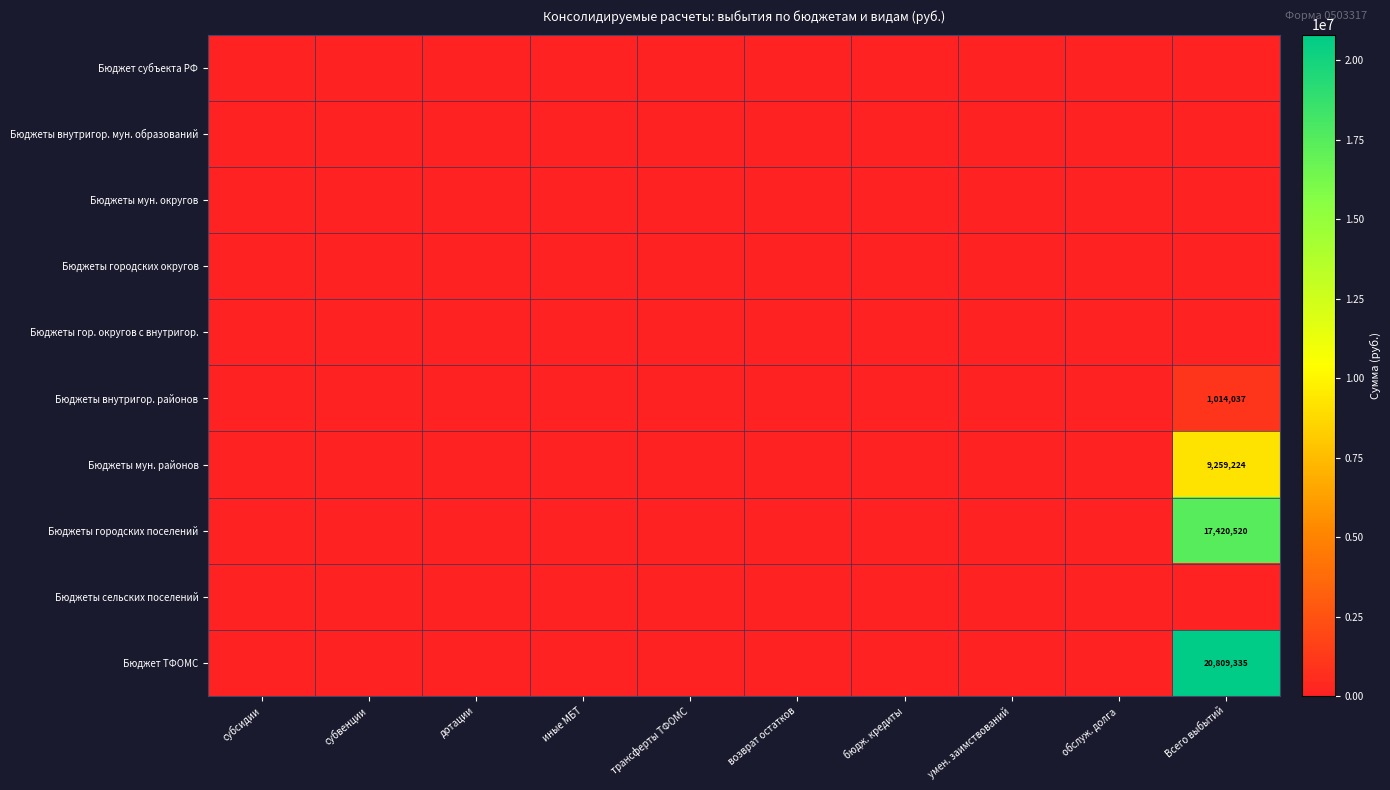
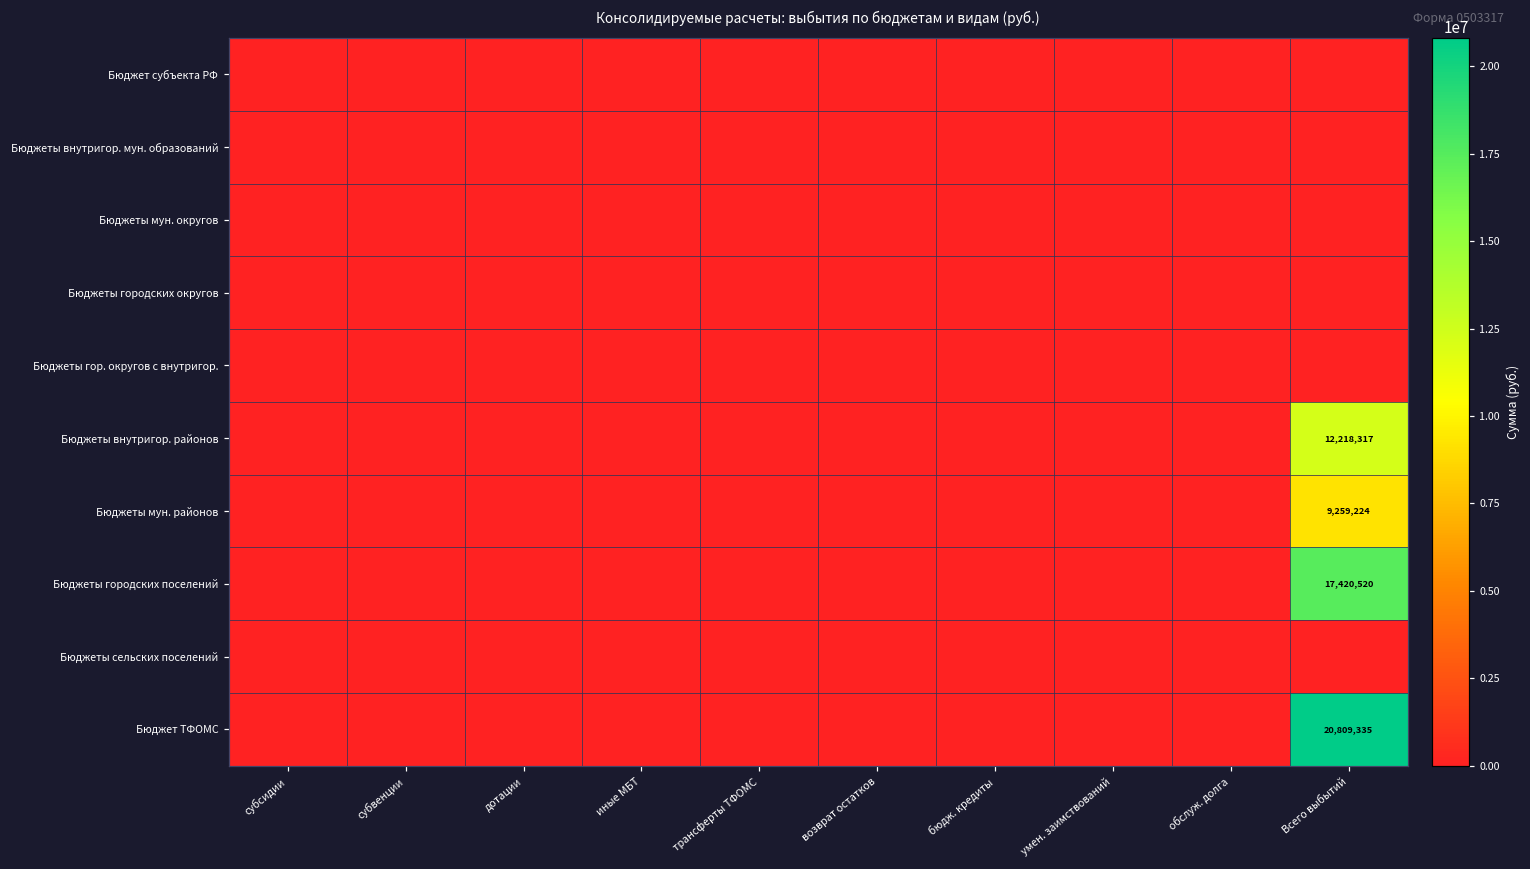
Бюджеты внутригор. районов, Всего выбытий: 1,014,037 -> 12,218,317
